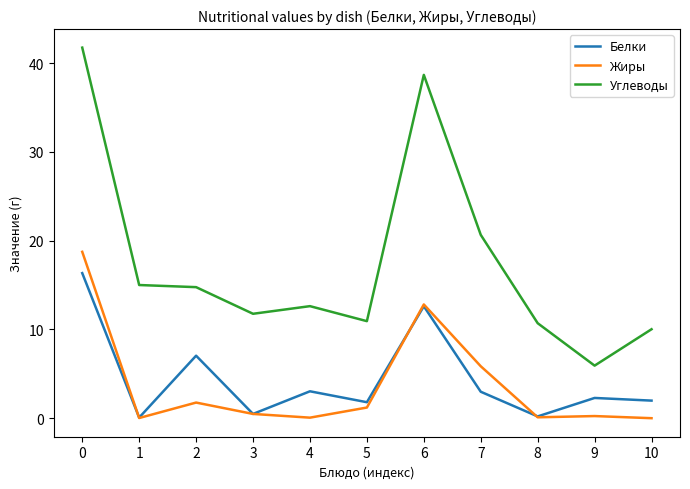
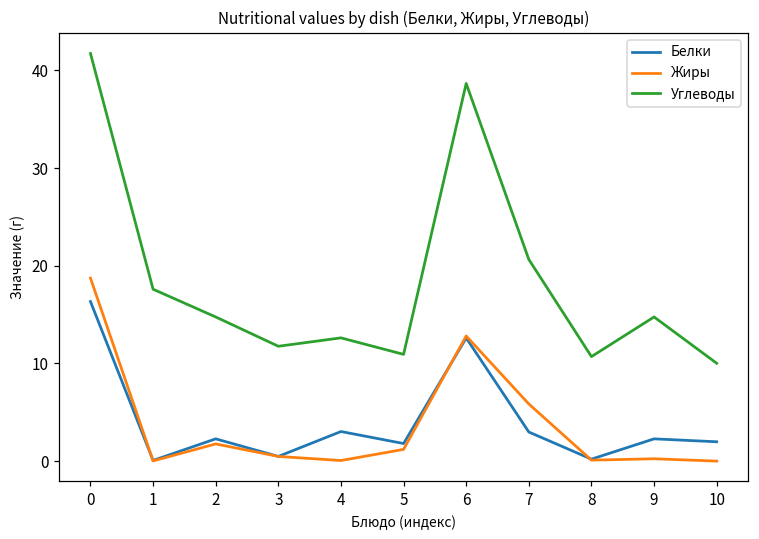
Углеводы, 1: 15 -> 18
Белки, 2: 7 -> 2
Углеводы, 9: 6 -> 15
